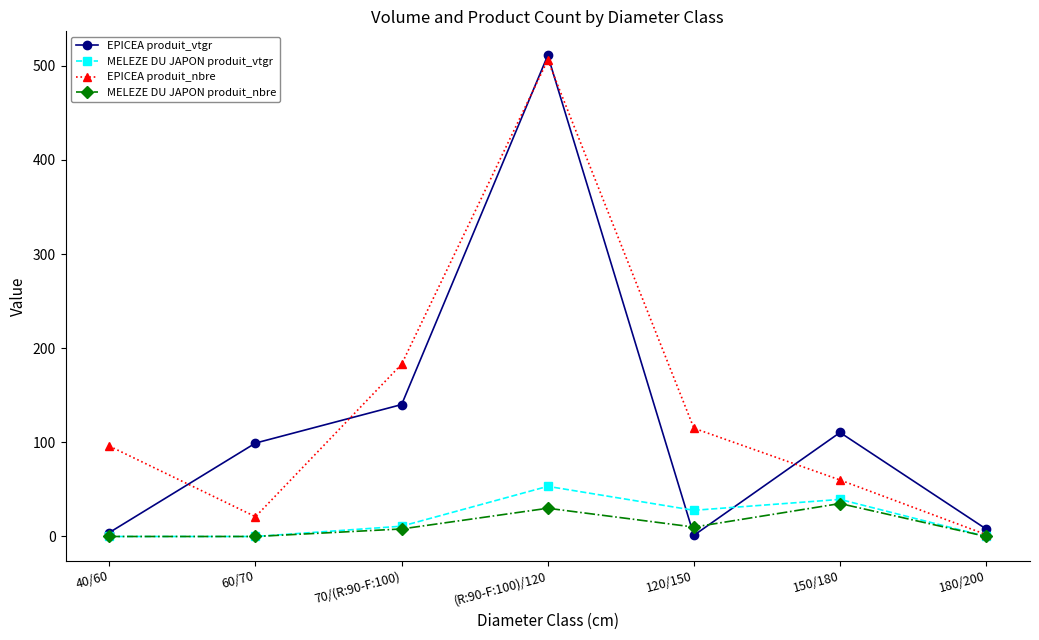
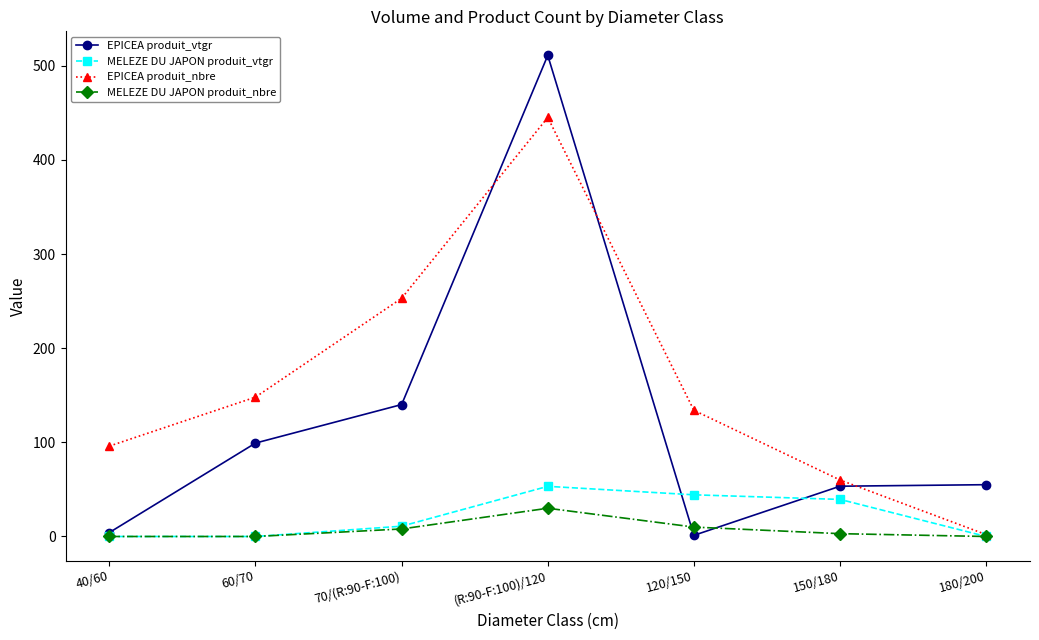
EPICEA produit_nbre, 60/70: 20 -> 150
EPICEA produit_nbre, 70/(R:90-F:100): 180 -> 250
EPICEA produit_nbre, (R:90-F:100)/120: 510 -> 450
MELEZE DU JAPON produit_vtgr, 120/150: 30 -> 40
EPICEA produit_nbre, 120/150: 120 -> 130
EPICEA produit_vtgr, 150/180: 110 -> 50
MELEZE DU JAPON produit_nbre, 150/180: 40 -> 0
EPICEA produit_vtgr, 180/200: 10 -> 60
